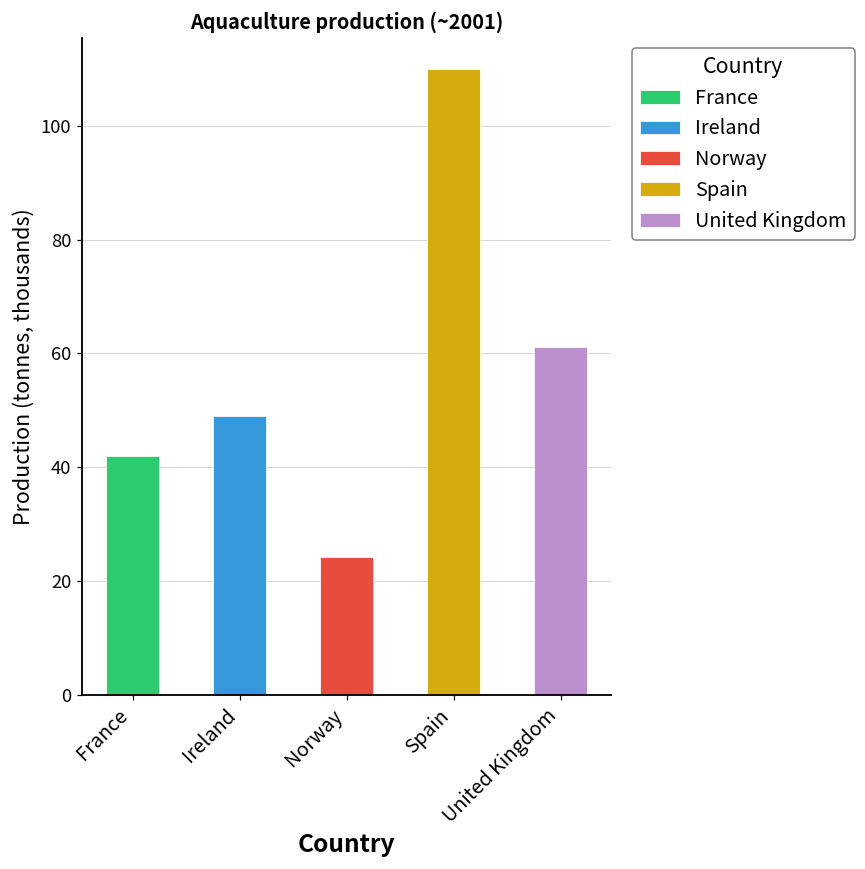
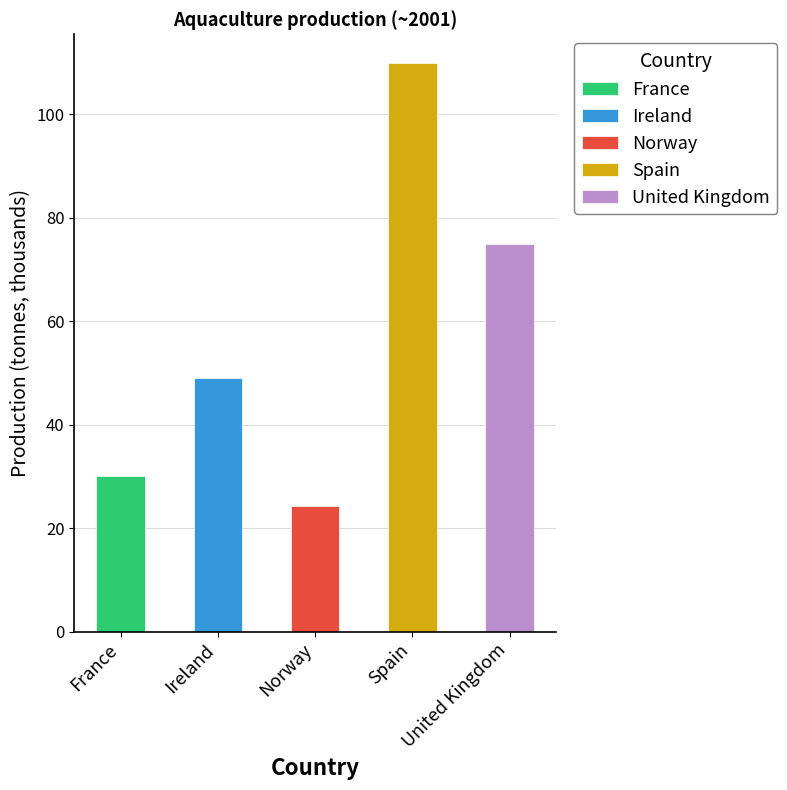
France: 42 -> 30
United Kingdom: 61 -> 75
